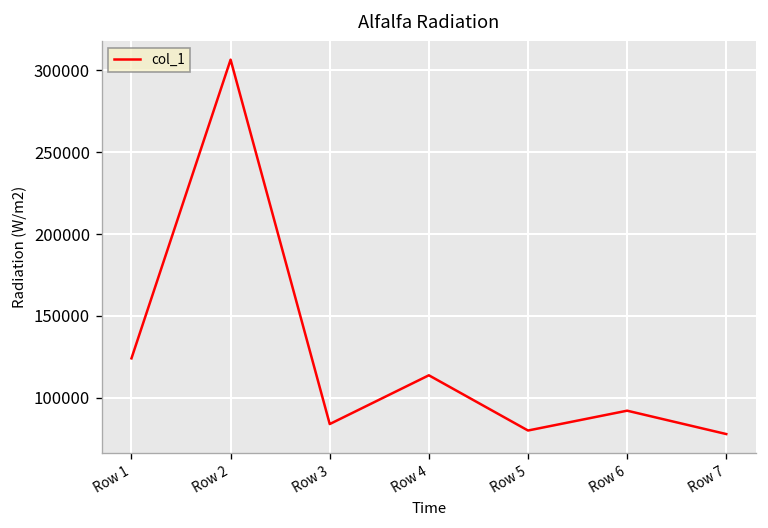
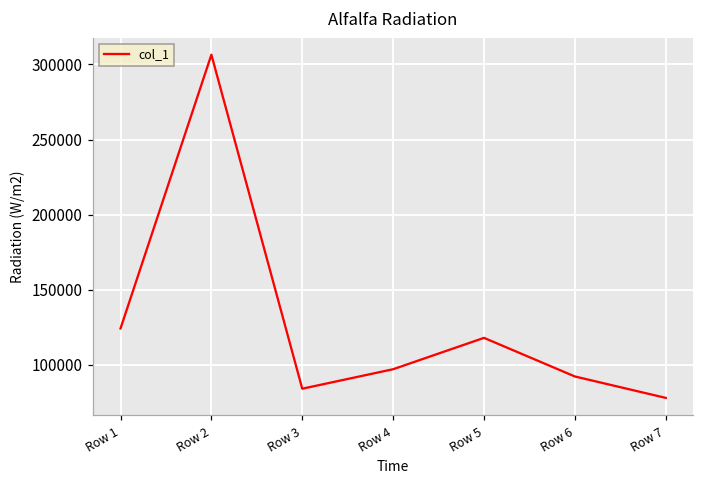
Row 4: 114000 -> 97000
Row 5: 80000 -> 118000
